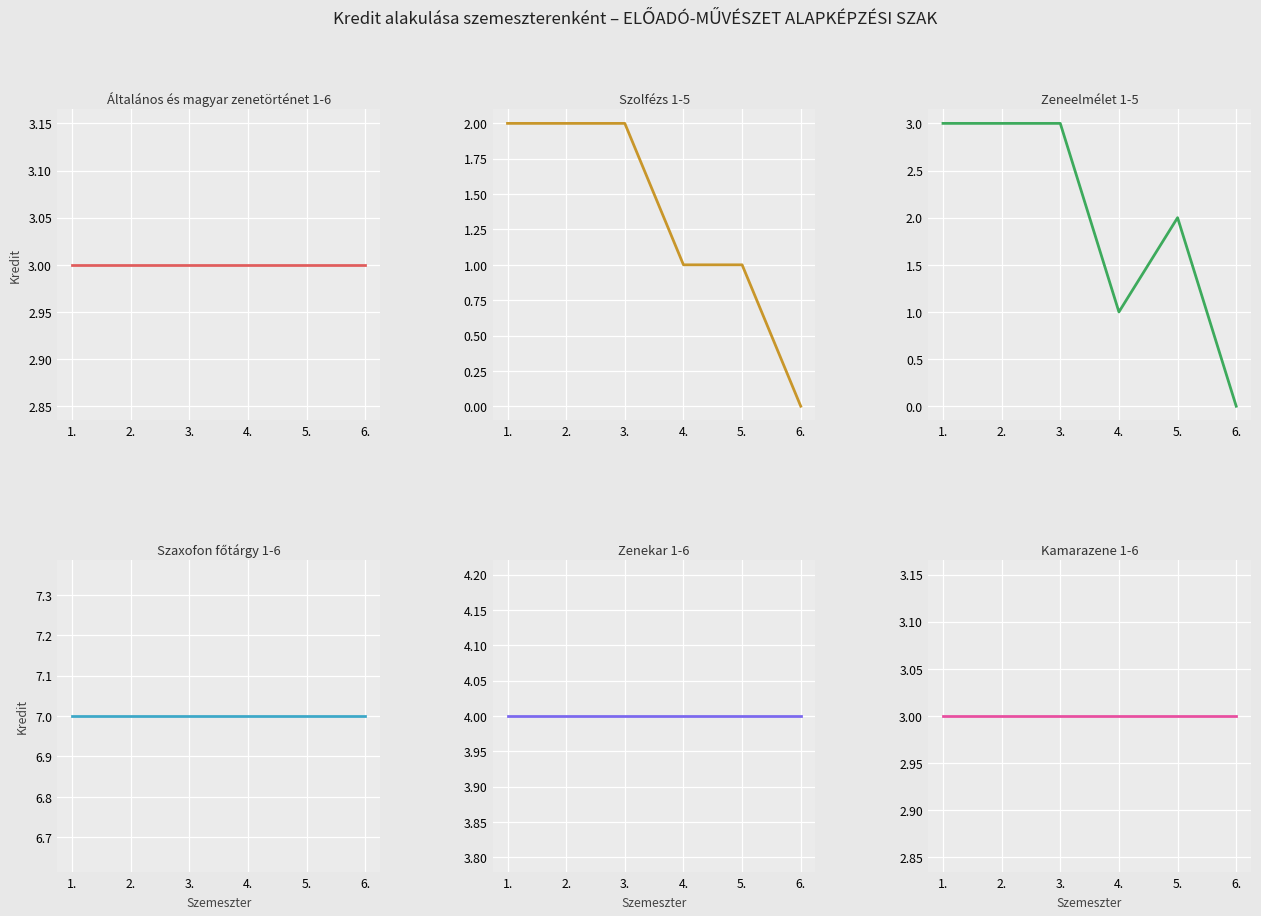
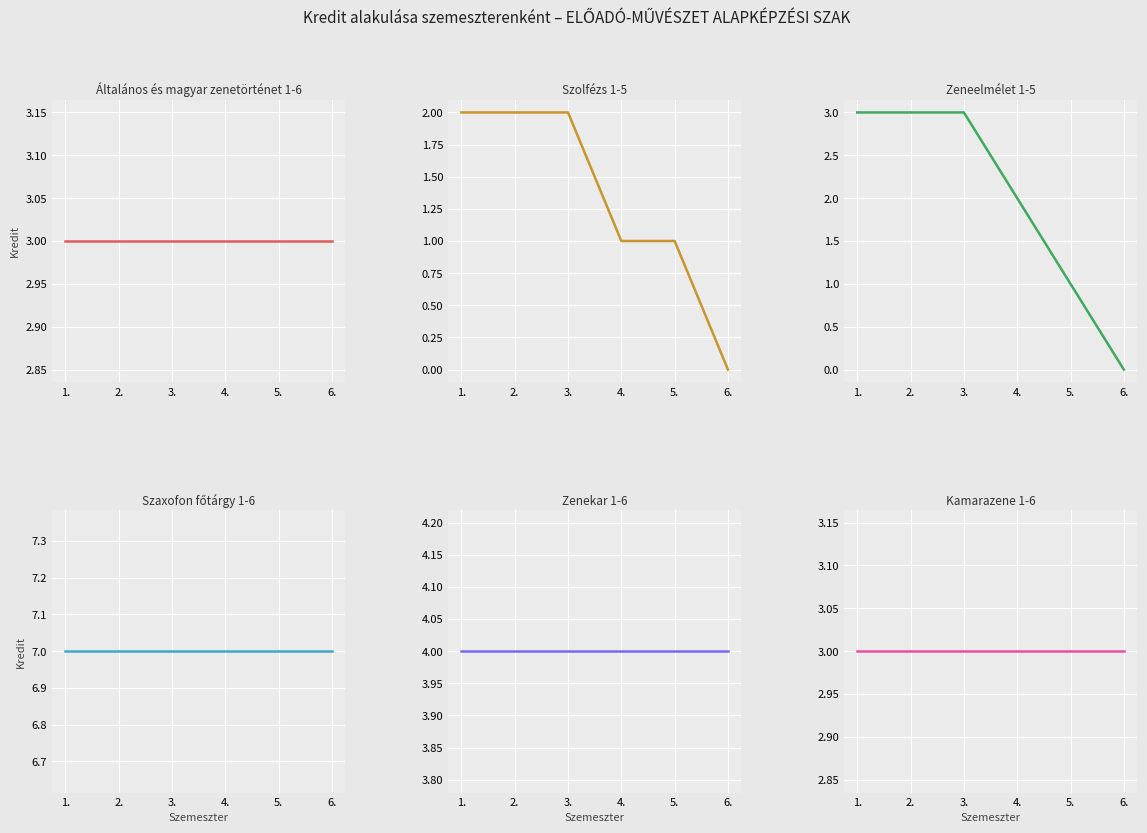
Zeneelmélet 1-5, 4.: 1 -> 2
Zeneelmélet 1-5, 5.: 2 -> 1
